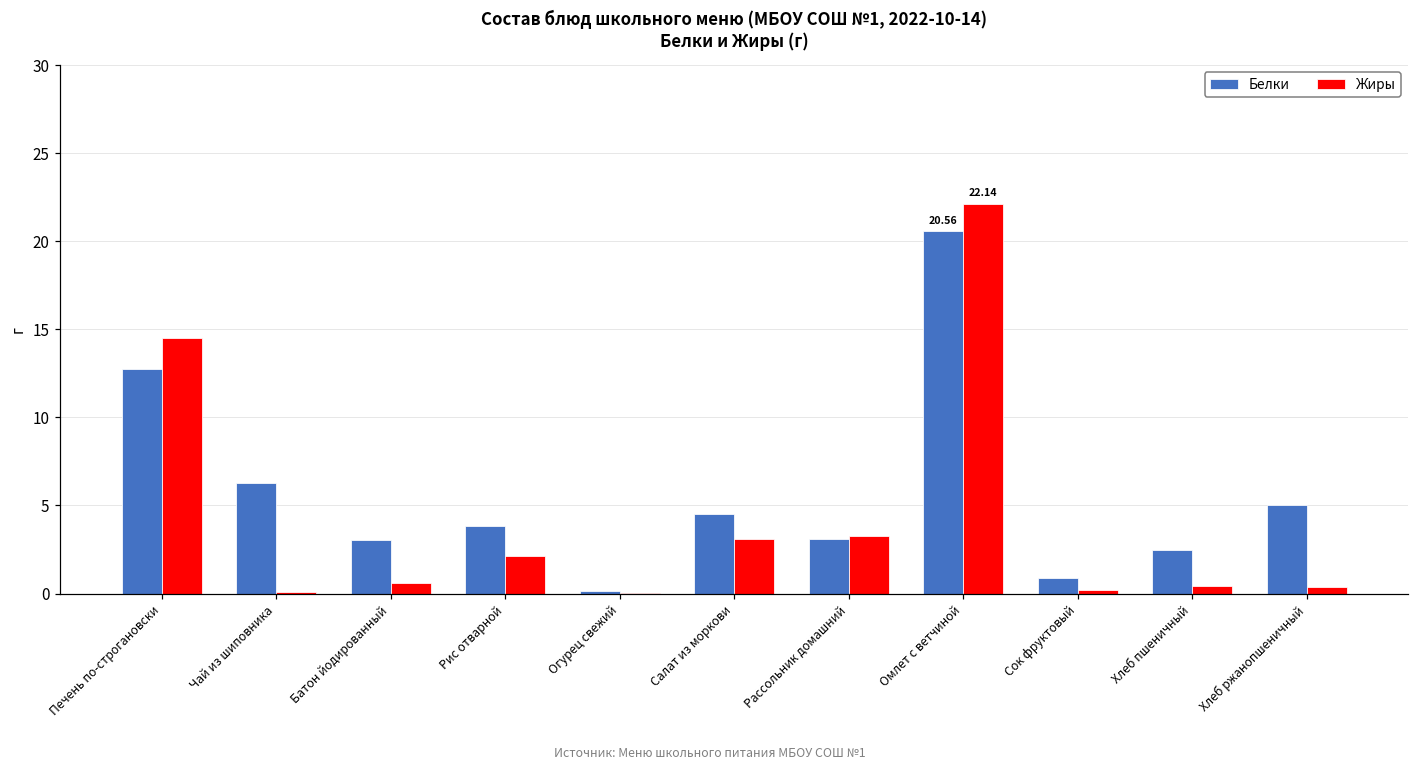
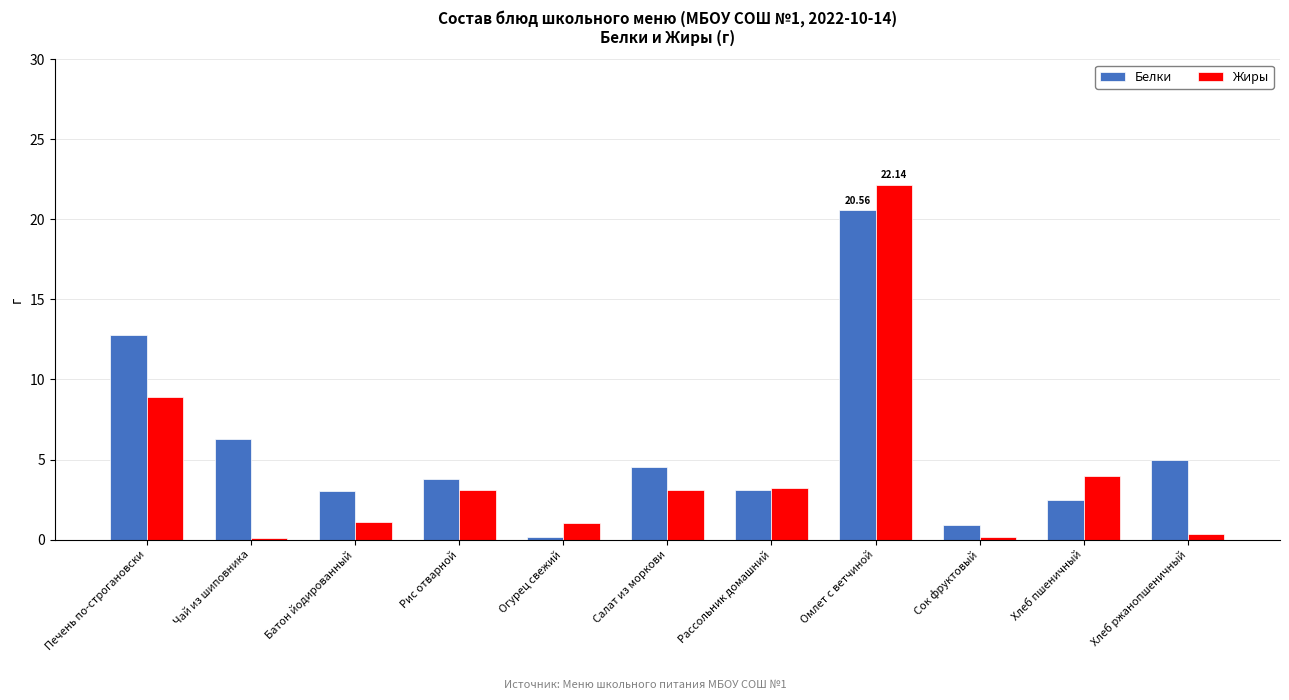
Жиры, Печень по-строгановски: 14.5 -> 8.9
Жиры, Батон йодированный: 0.6 -> 1.1
Жиры, Рис отварной: 2.1 -> 3.1
Жиры, Огурец свежий: 0.0 -> 1.0
Жиры, Хлеб пшеничный: 0.4 -> 4.0
